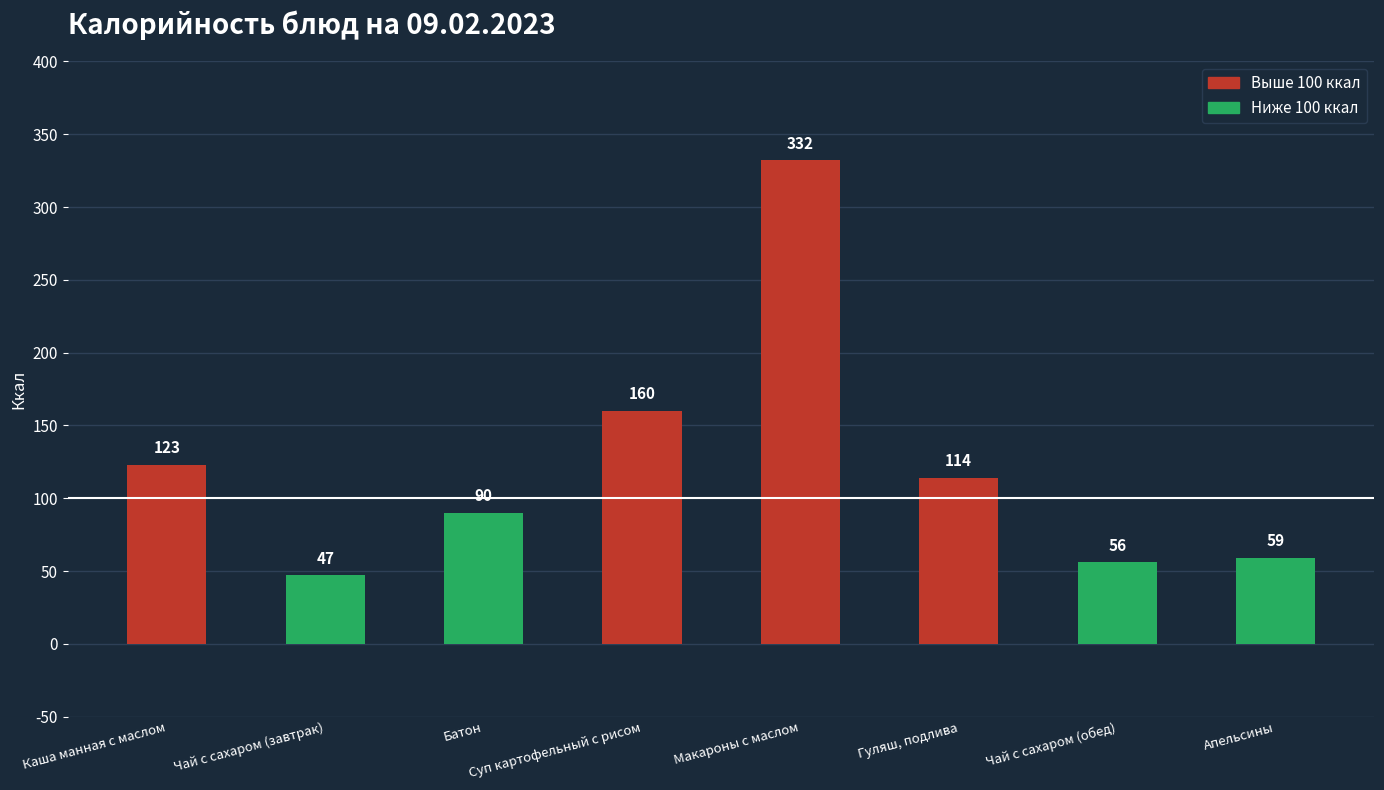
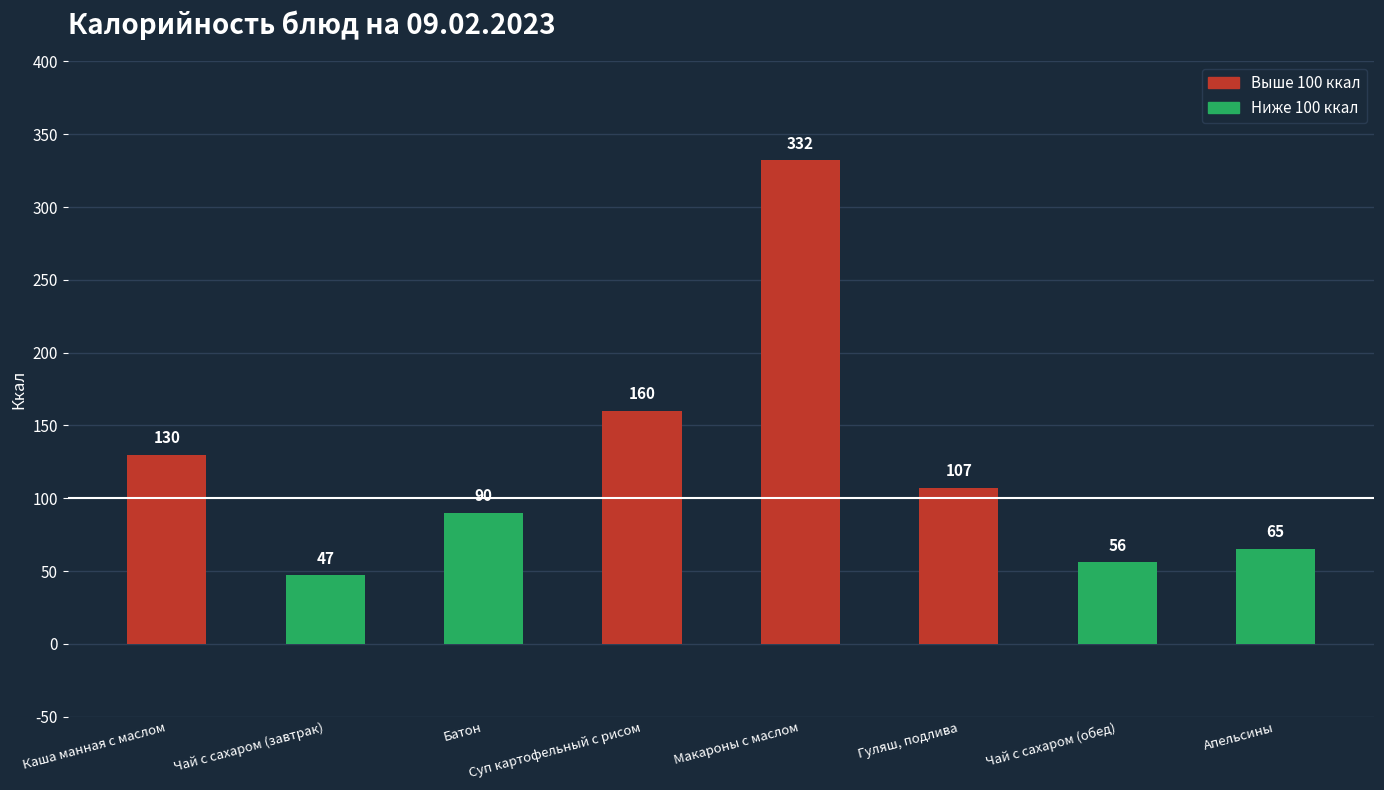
Каша манная с маслом: 123 -> 130
Гуляш, подлива: 114 -> 107
Апельсины: 59 -> 65
